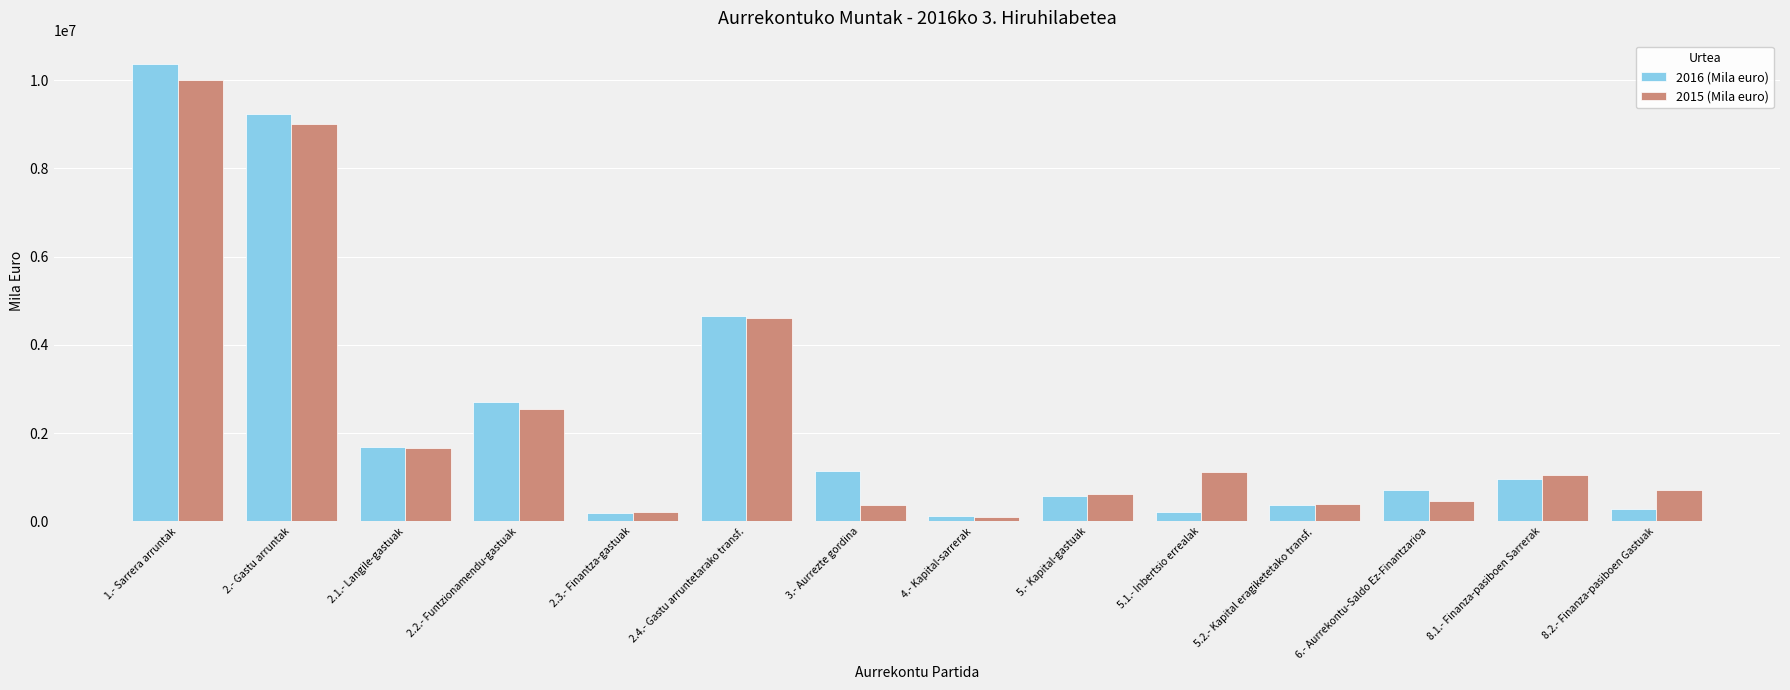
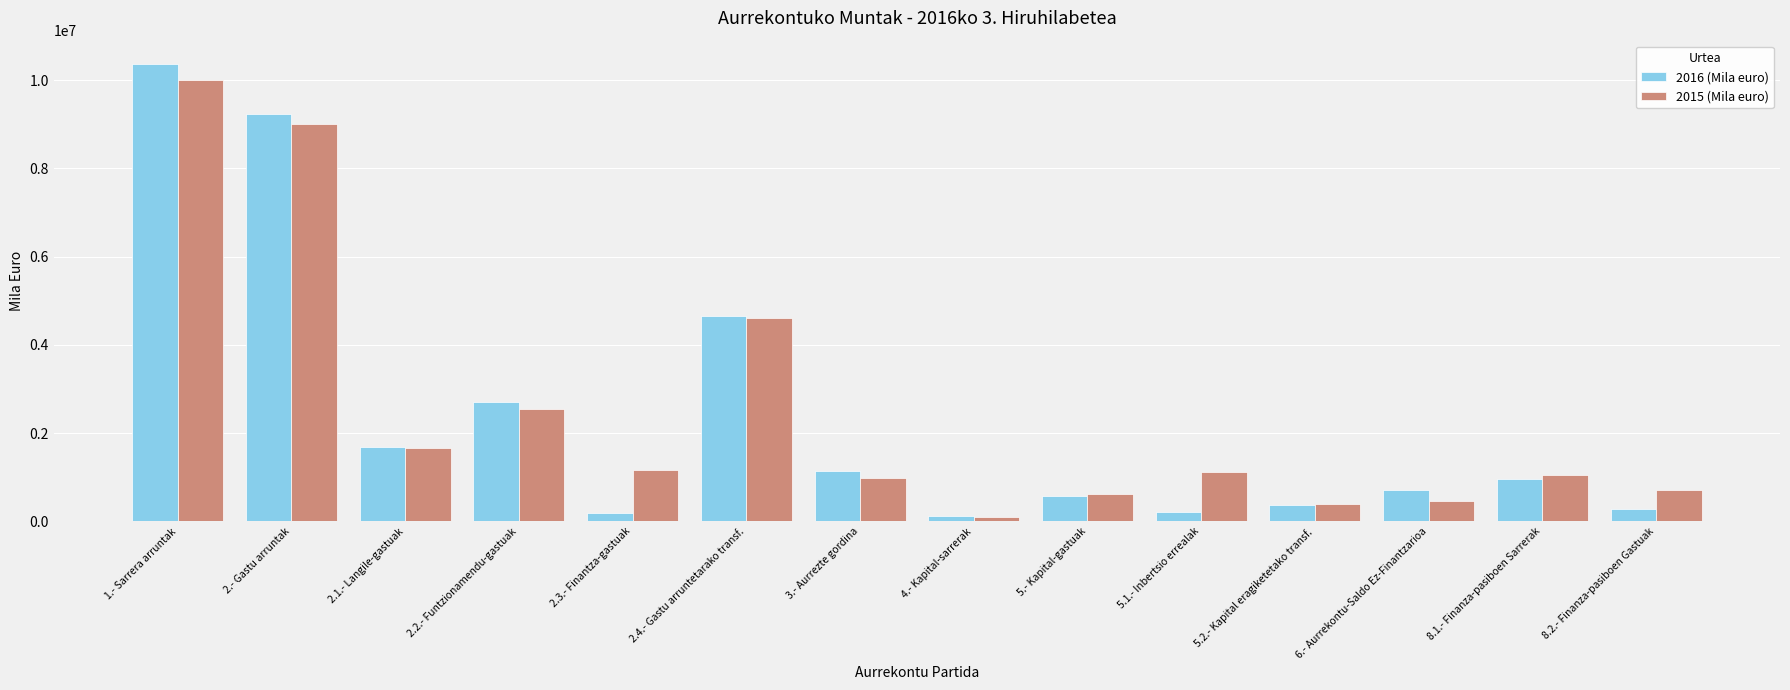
2015 (Mila euro), 2.3.- Finantza-gastuak: 200000 -> 1200000
2015 (Mila euro), 3.- Aurrezte gordina: 400000 -> 1000000
